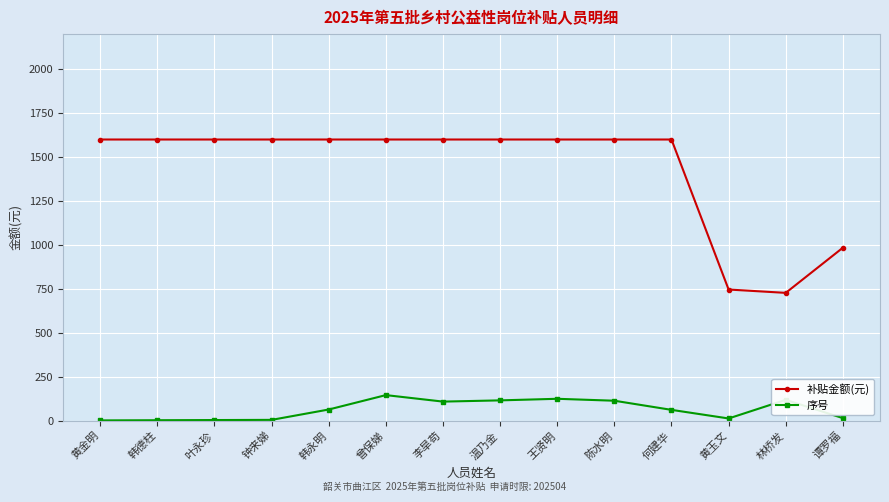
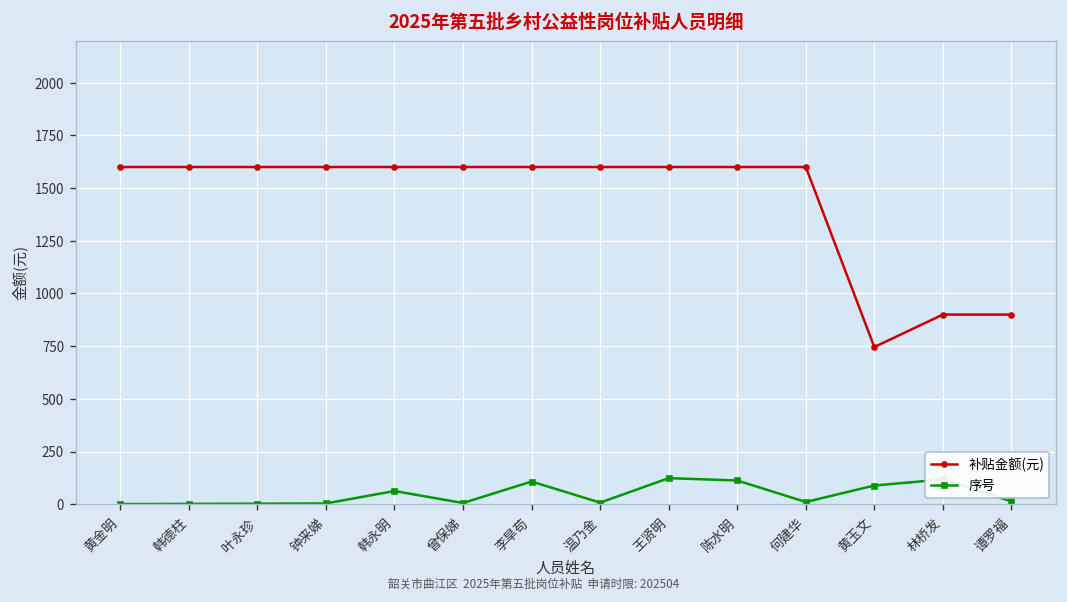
序号, 曾保娣: 150 -> 10
序号, 温乃金: 120 -> 10
序号, 何建华: 60 -> 10
序号, 黄玉文: 10 -> 90
补贴金额(元), 林桥发: 730 -> 900
补贴金额(元), 谭罗福: 980 -> 900
